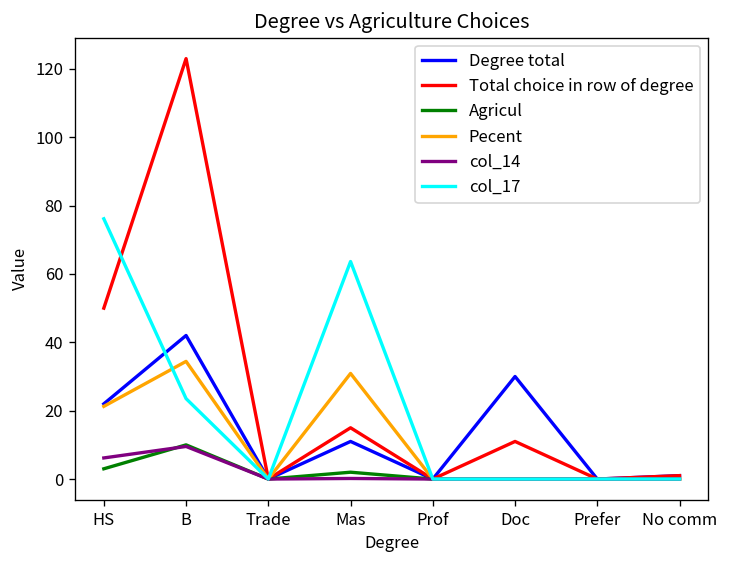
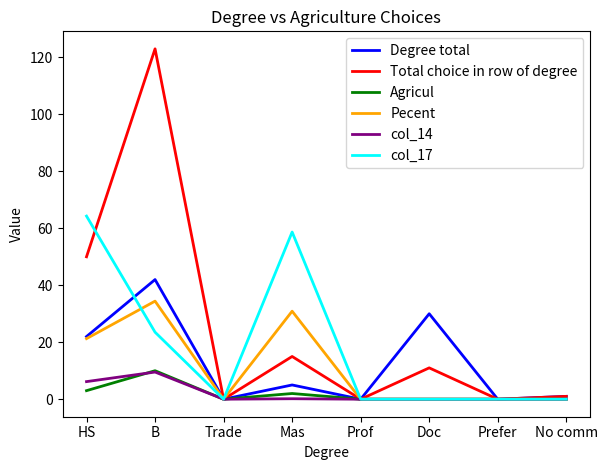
col_17, HS: 76 -> 64
Degree total, Mas: 11 -> 5
col_17, Mas: 64 -> 59
